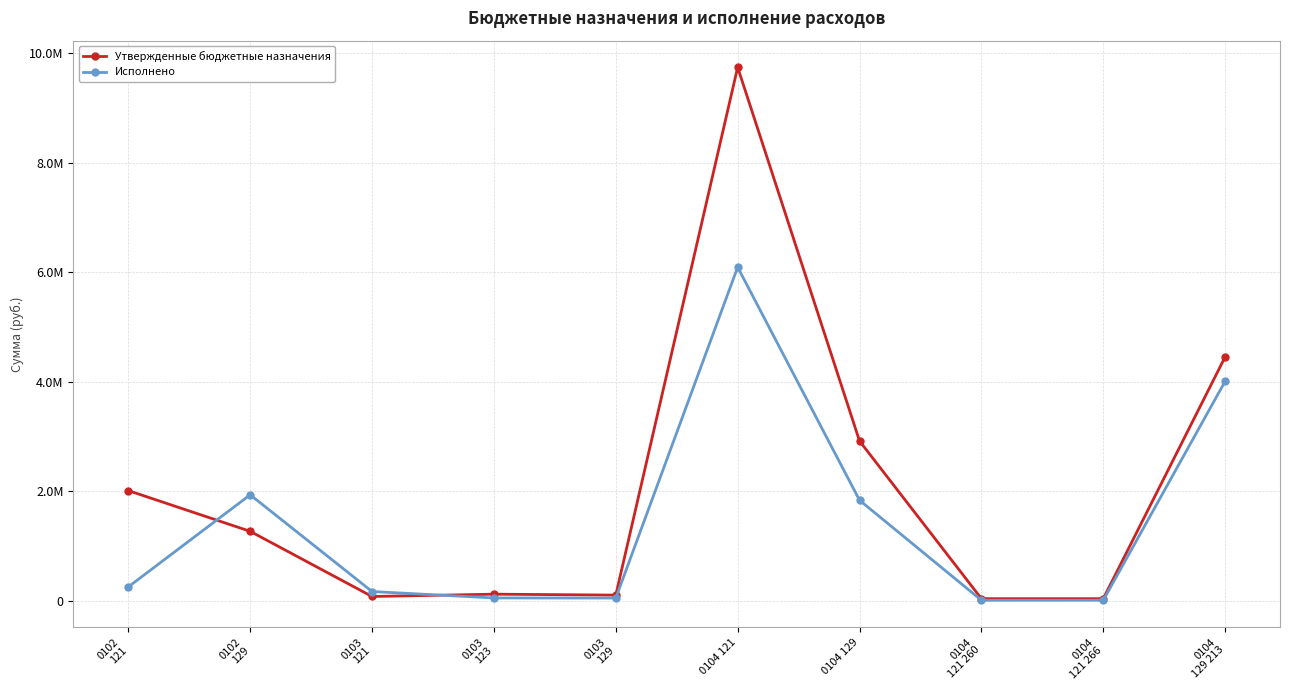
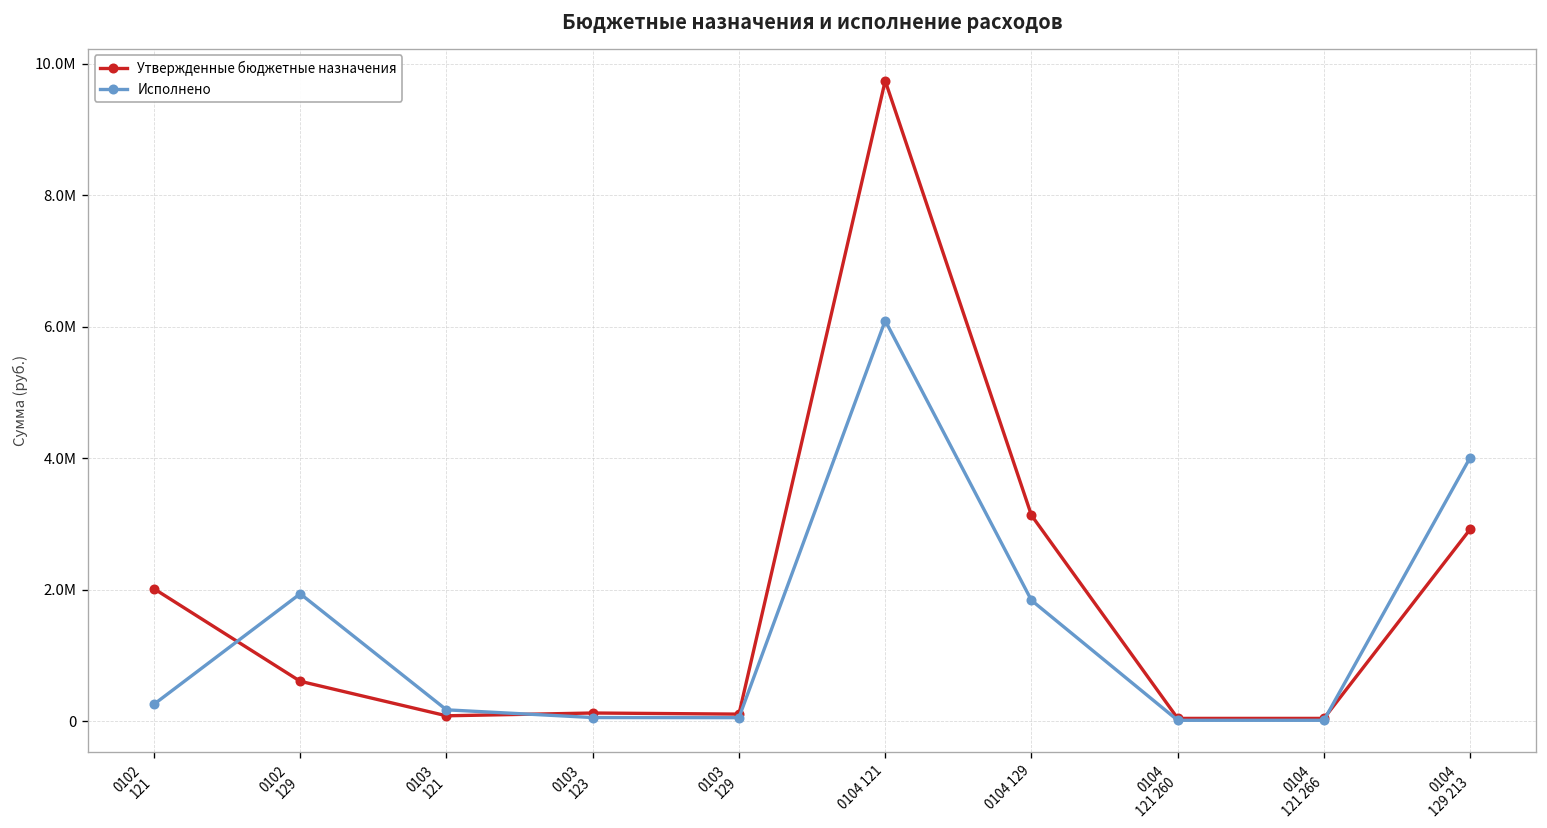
Утвержденные бюджетные назначения, 0102 129: 1300000 -> 600000
Утвержденные бюджетные назначения, 0104 129: 2900000 -> 3100000
Утвержденные бюджетные назначения, 0104 129 213: 4500000 -> 2900000
